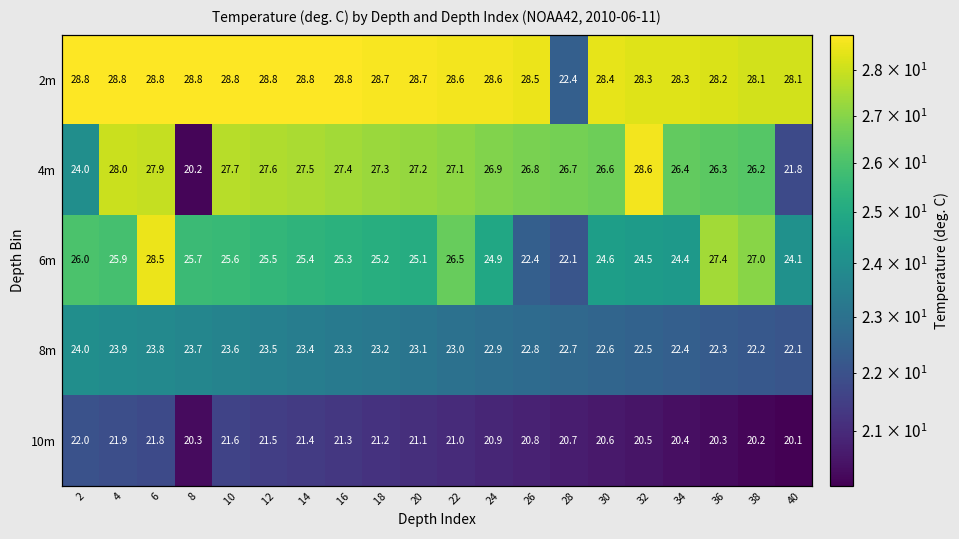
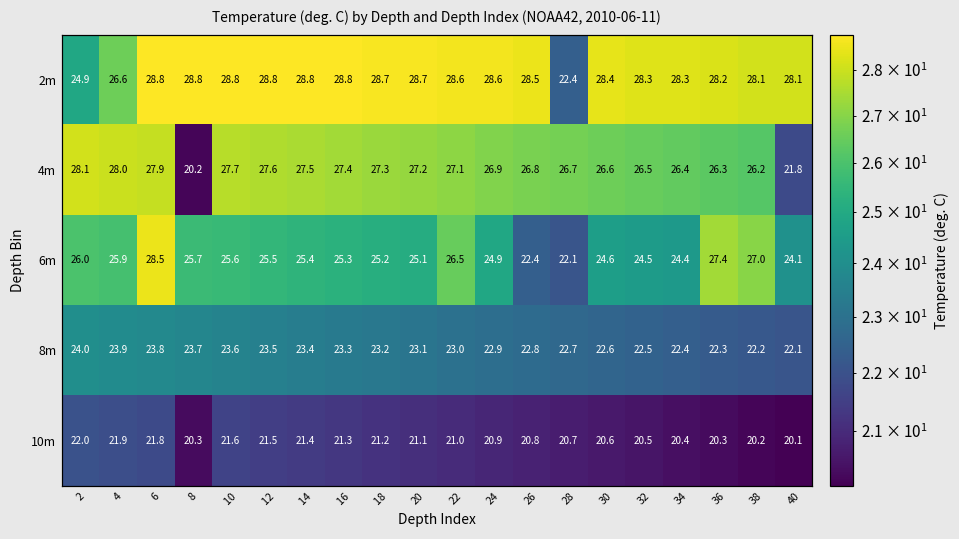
2m, 2: 28.8 -> 24.9
2m, 4: 28.8 -> 26.6
4m, 2: 24.0 -> 28.1
4m, 32: 28.6 -> 26.5
